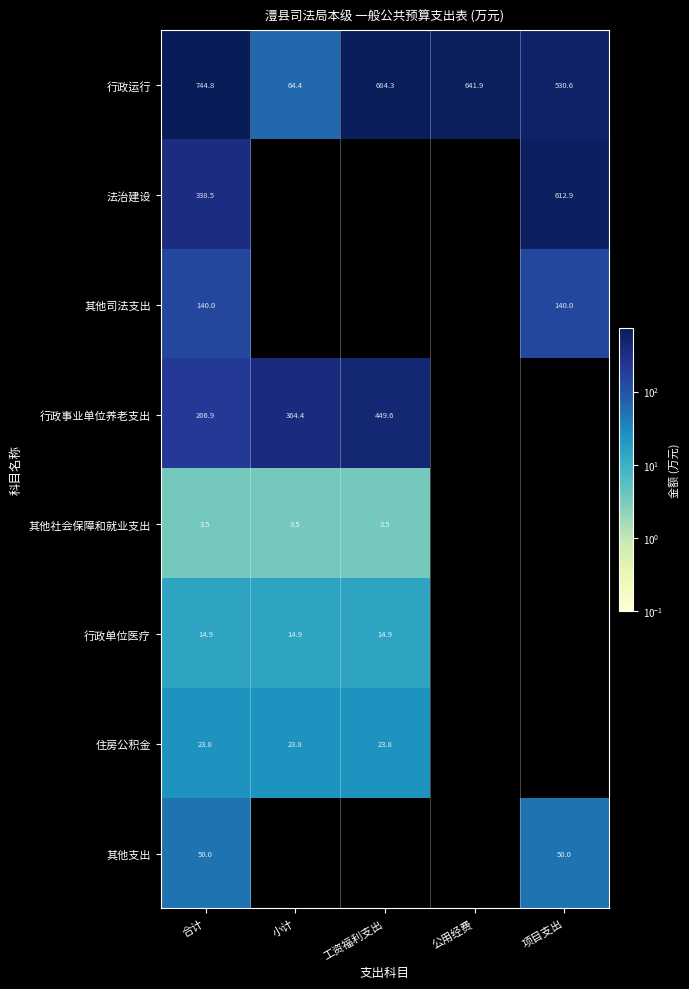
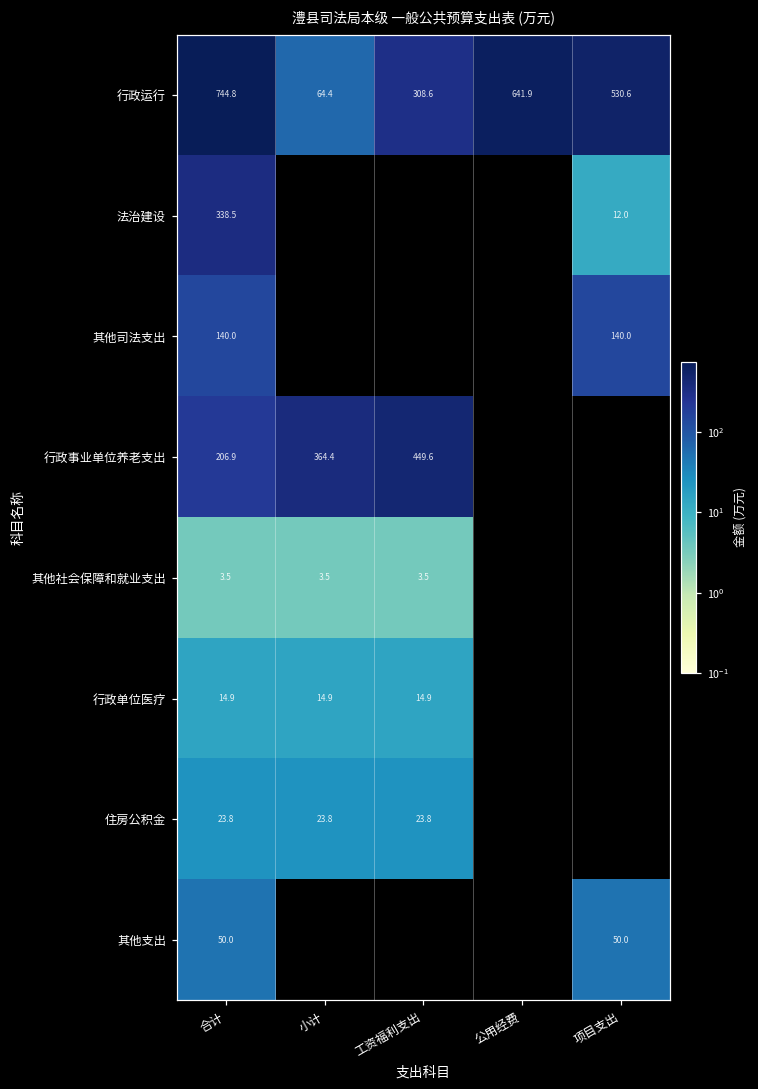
行政运行, 工资福利支出: 684.3 -> 308.6
法治建设, 项目支出: 612.9 -> 12.0
